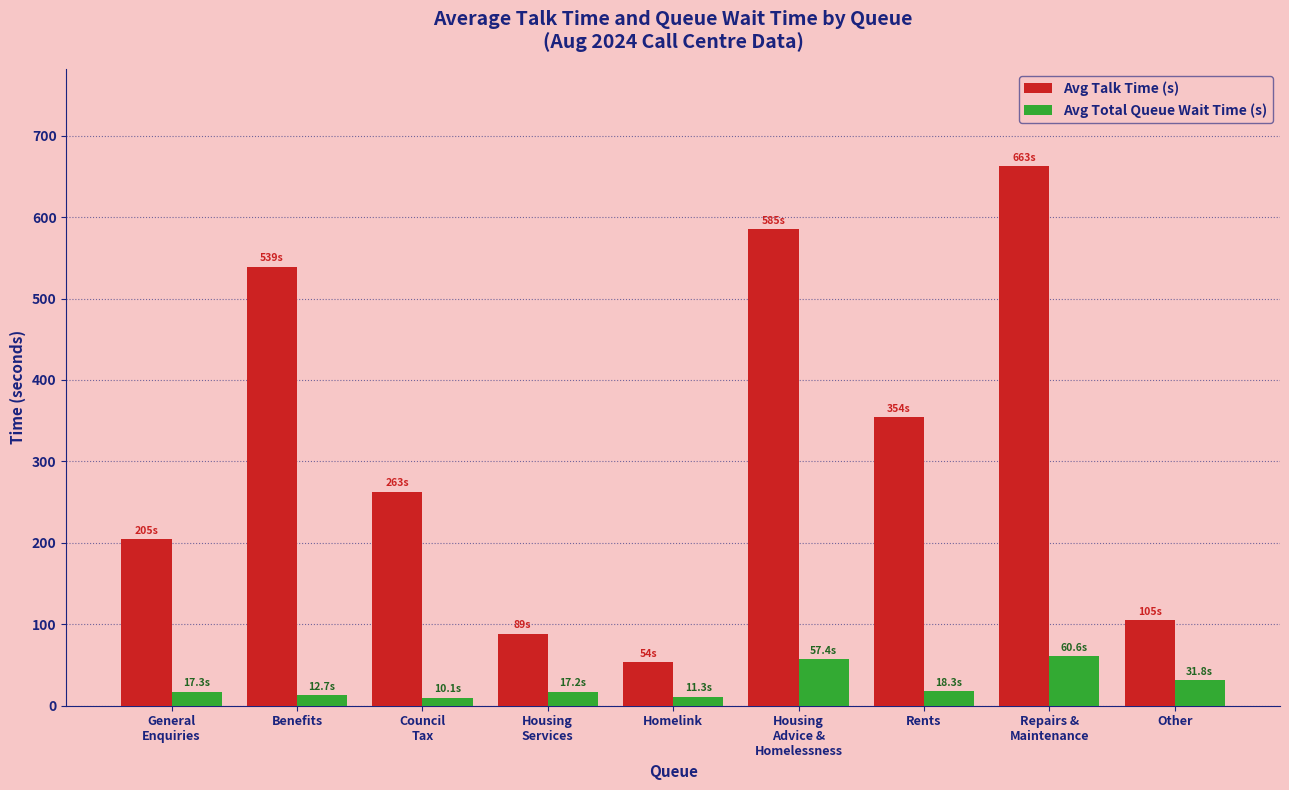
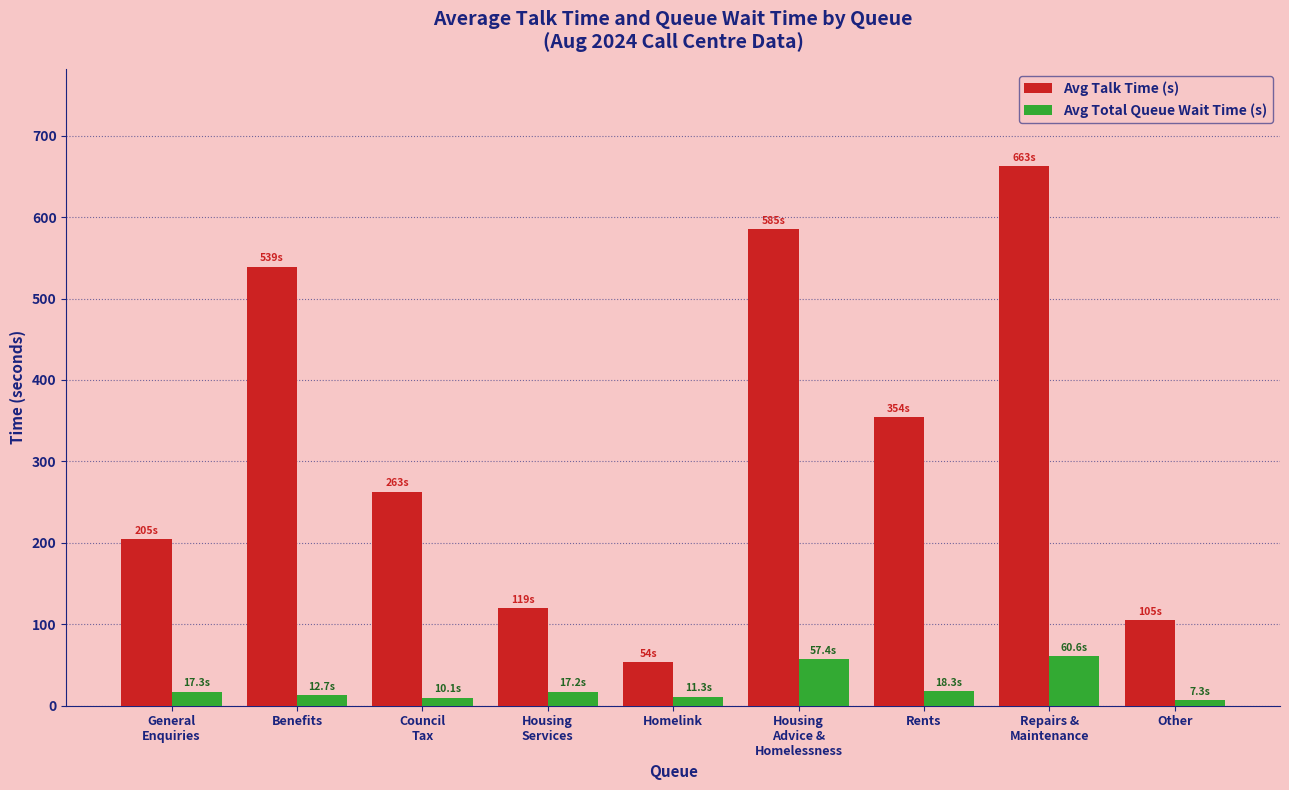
Avg Talk Time (s), Housing Services: 89s -> 119s
Avg Total Queue Wait Time (s), Other: 31.8s -> 7.3s
